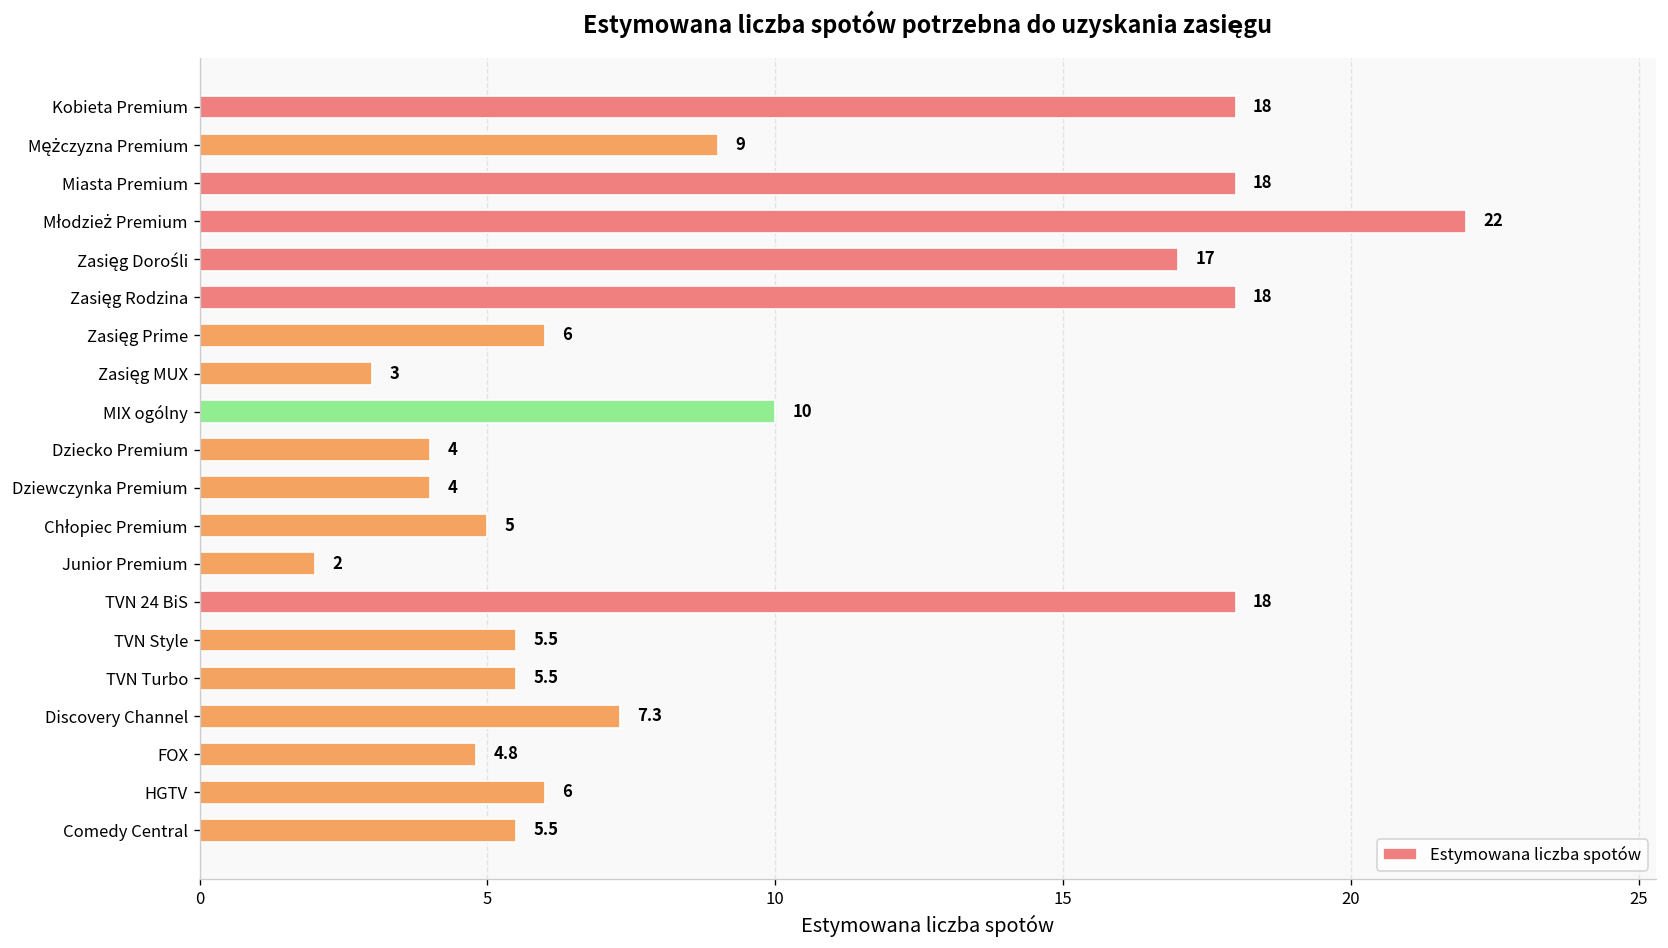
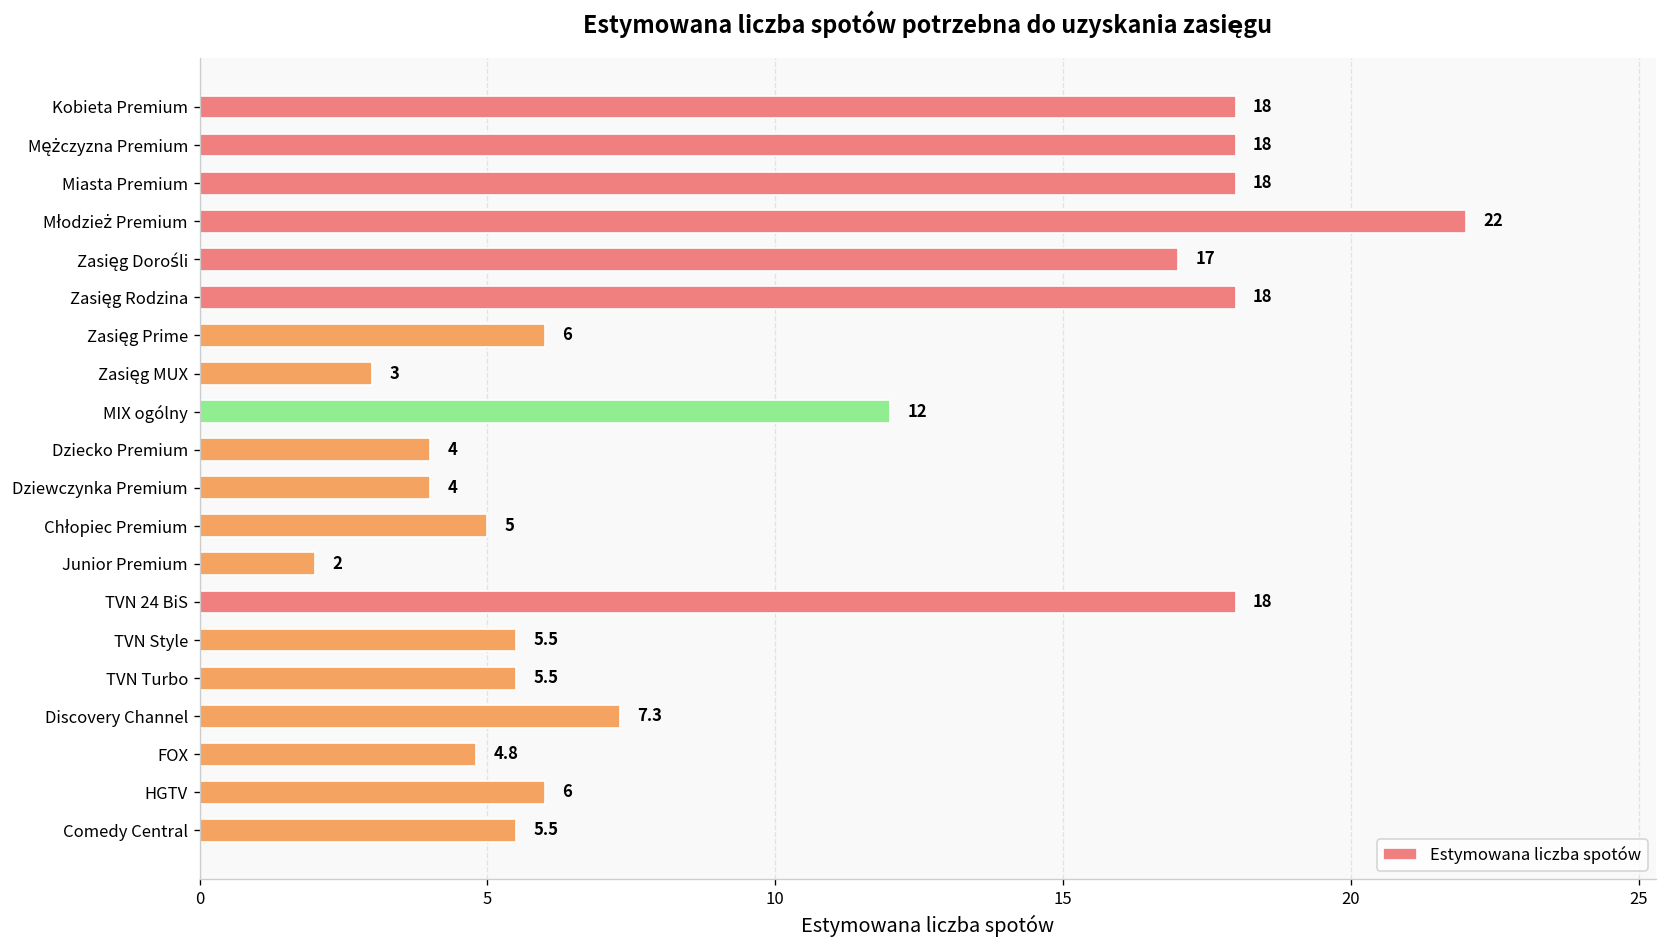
Mężczyzna Premium: 9 -> 18
MIX ogólny: 10 -> 12
